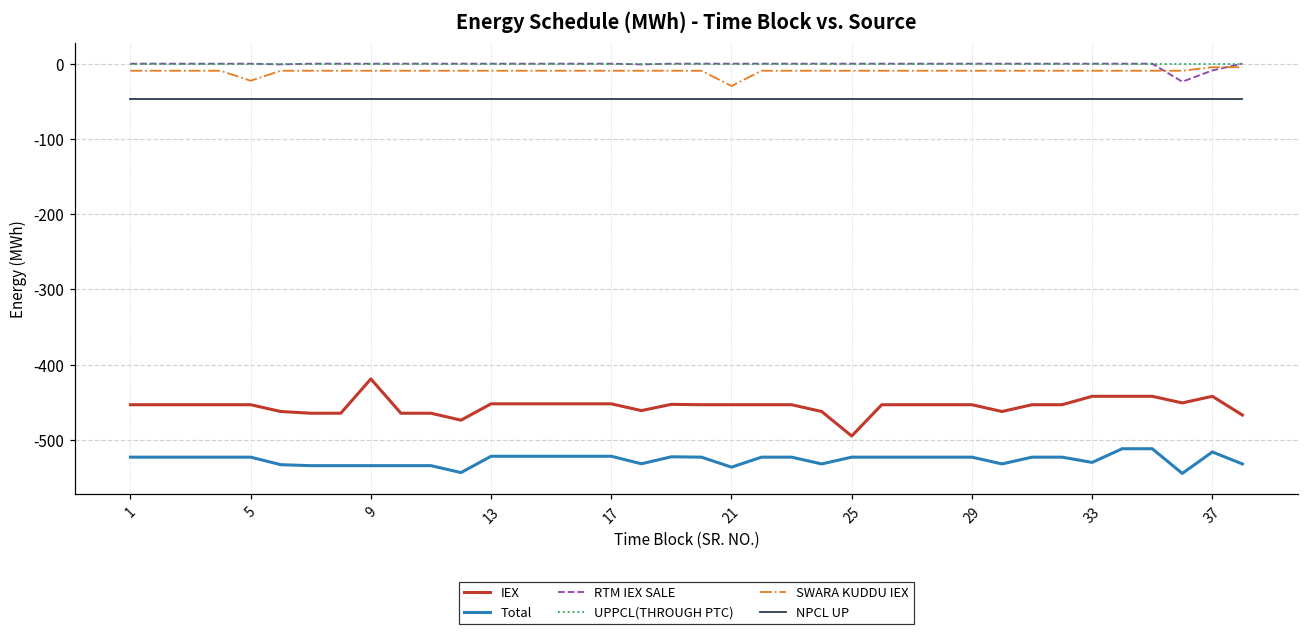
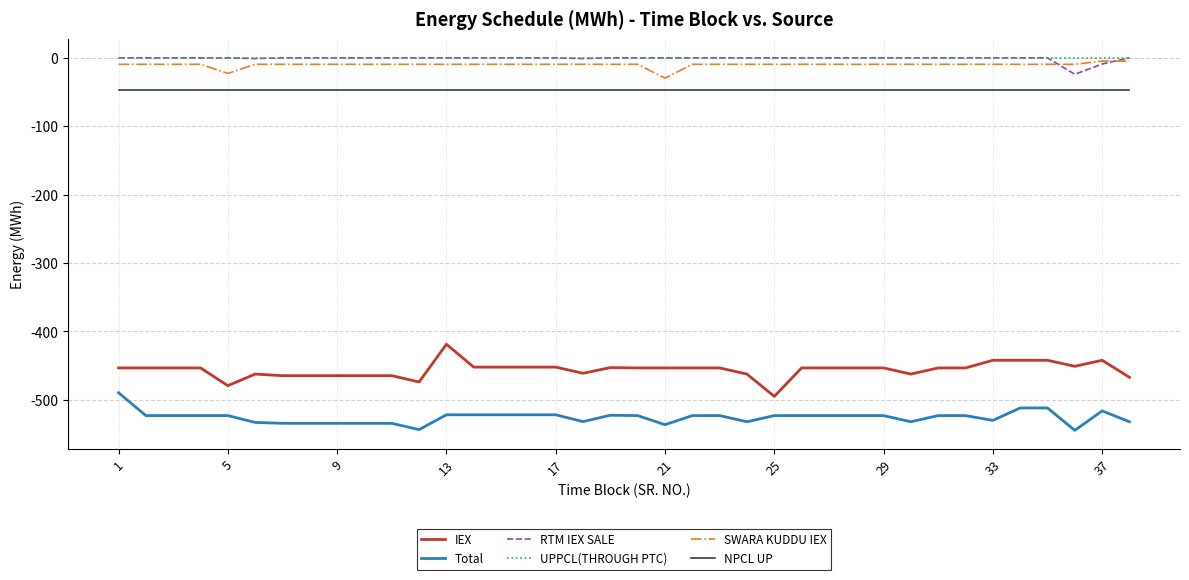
Total, 1: -520 -> -490
IEX, 5: -450 -> -480
IEX, 9: -420 -> -460
IEX, 13: -450 -> -420
